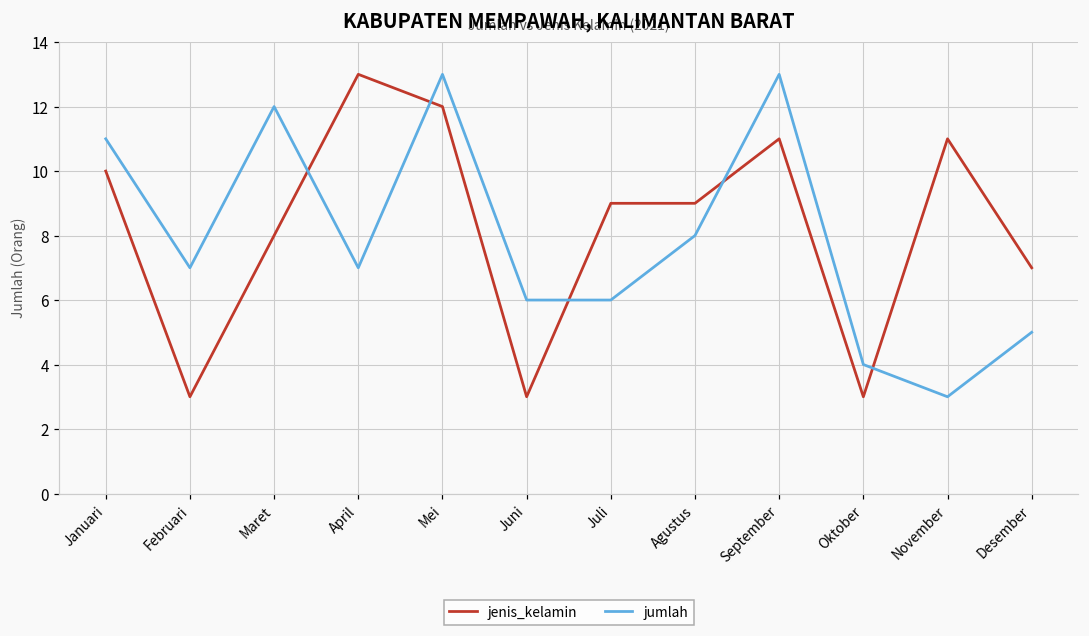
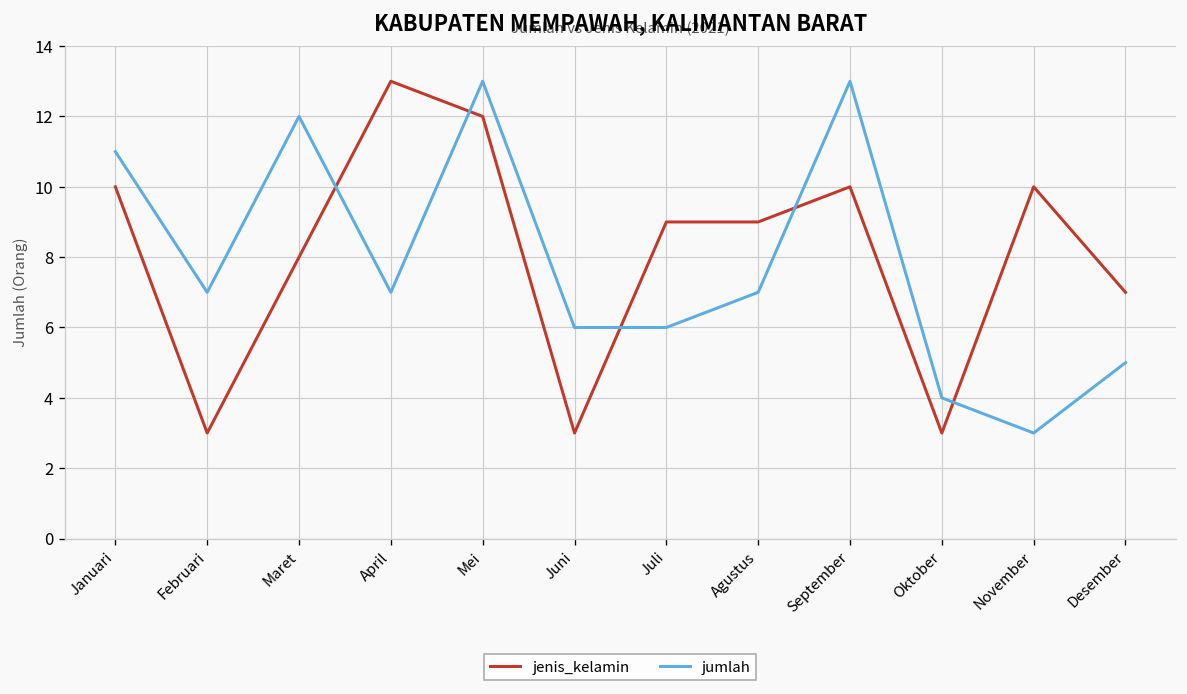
jumlah, Agustus: 8 -> 7
jenis_kelamin, September: 11 -> 10
jenis_kelamin, November: 11 -> 10
